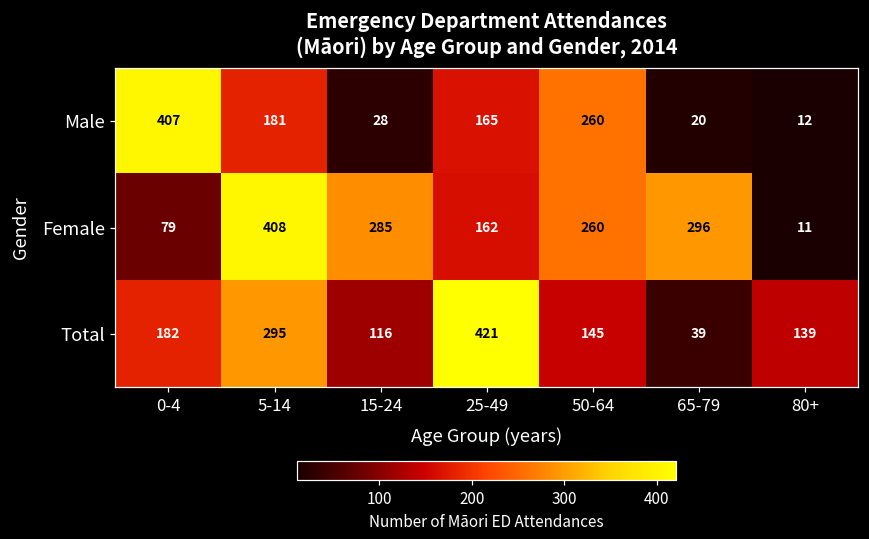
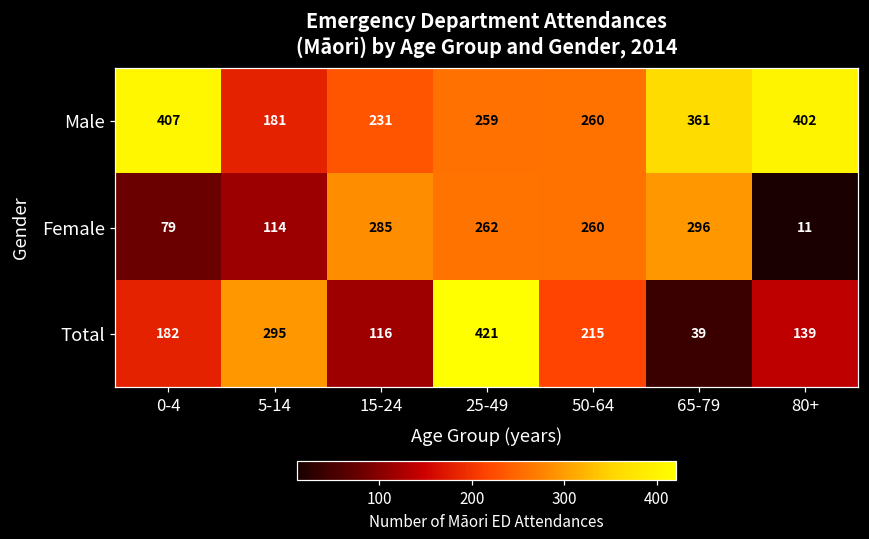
Male, 15-24: 28 -> 231
Male, 25-49: 165 -> 259
Male, 65-79: 20 -> 361
Male, 80+: 12 -> 402
Female, 5-14: 408 -> 114
Female, 25-49: 162 -> 262
Total, 50-64: 145 -> 215
